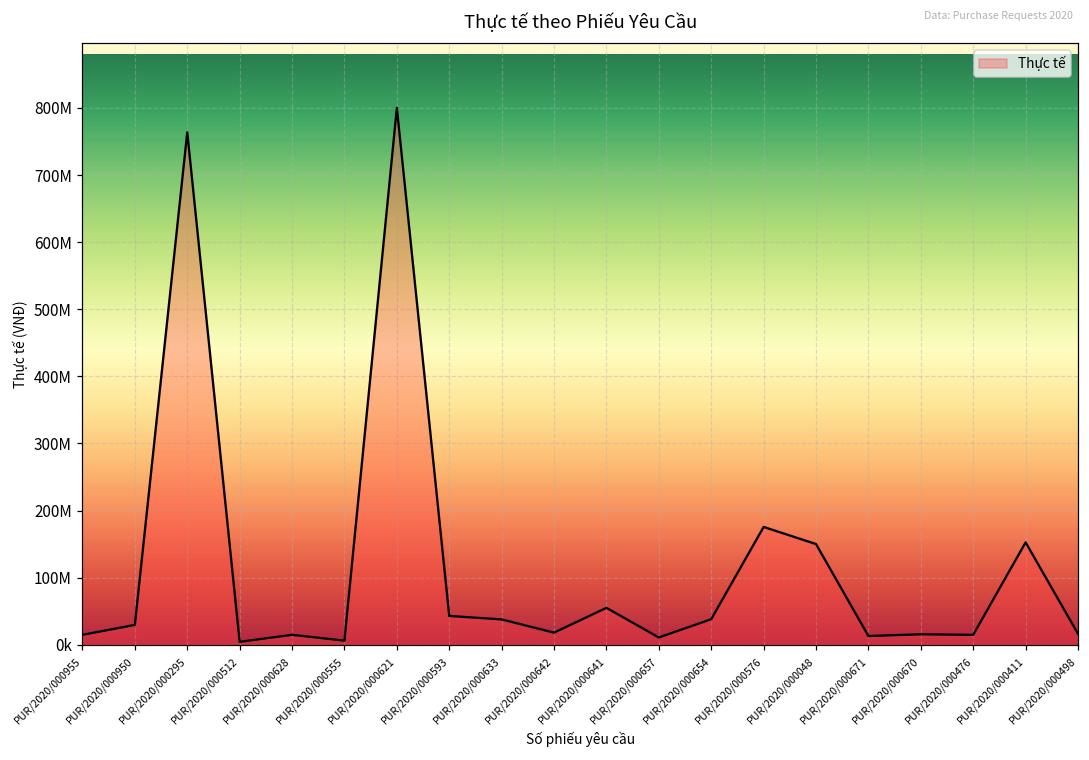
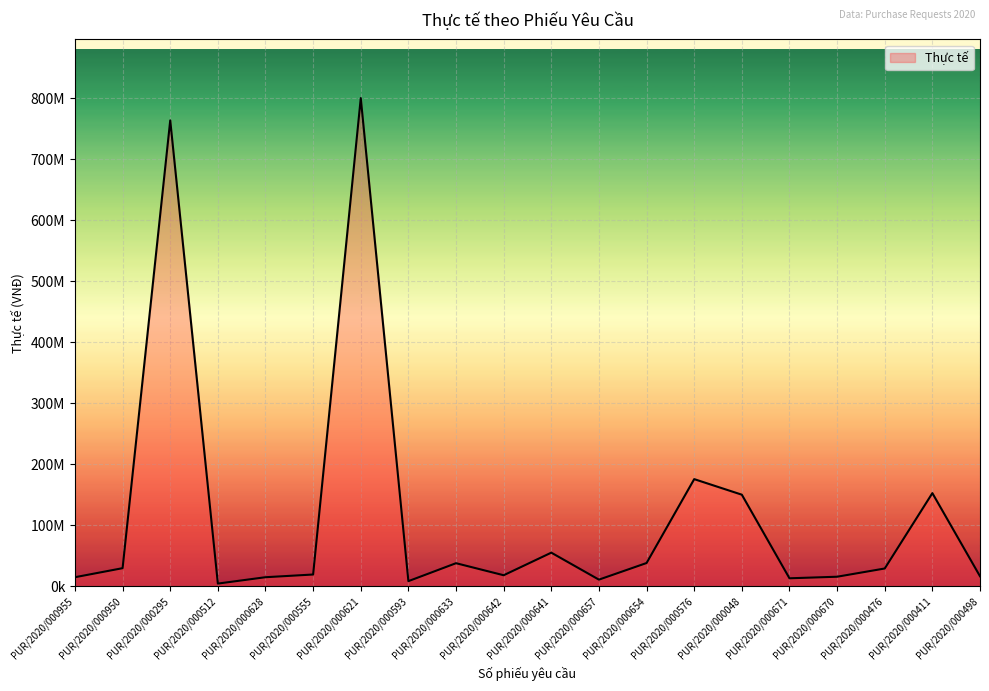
PUR/2020/000555: 10000000 -> 20000000
PUR/2020/000593: 40000000 -> 10000000
PUR/2020/000476: 10000000 -> 30000000
